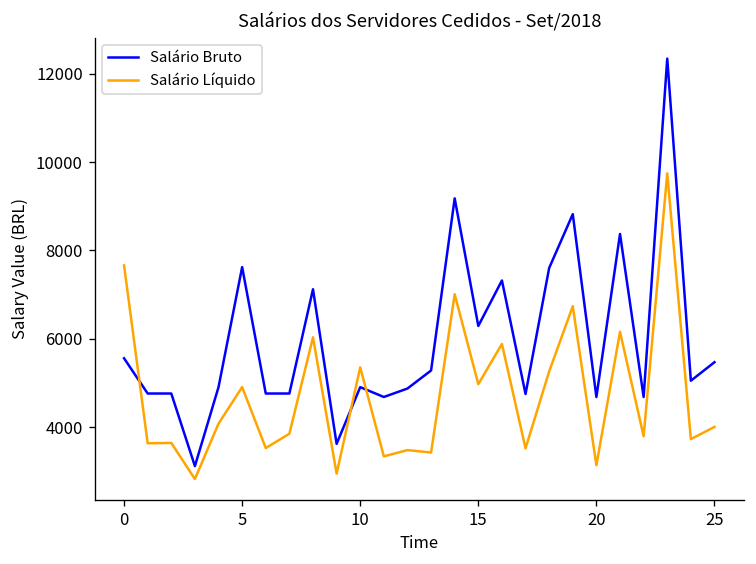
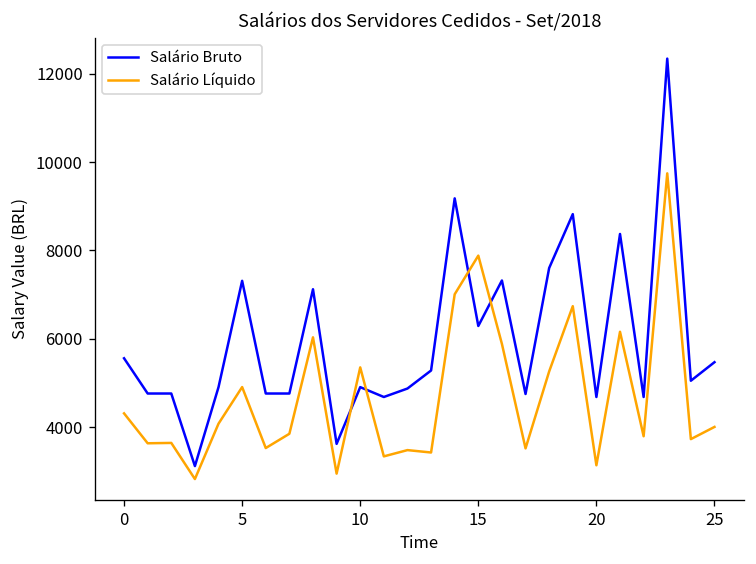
Salário Líquido, 0: 7700 -> 4300
Salário Bruto, 5: 7600 -> 7300
Salário Líquido, 15: 5000 -> 7900
